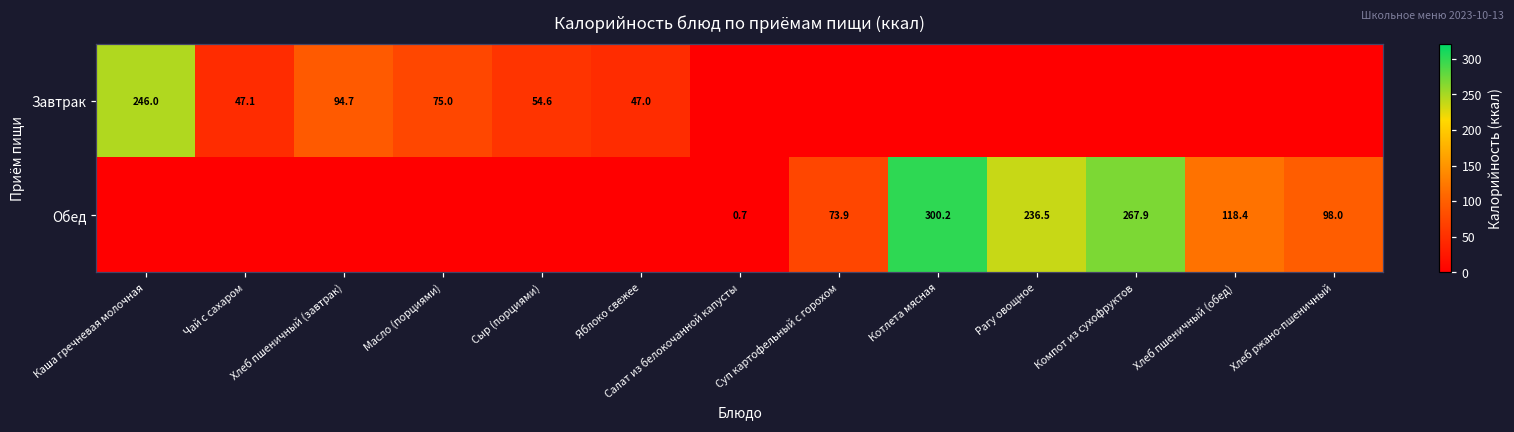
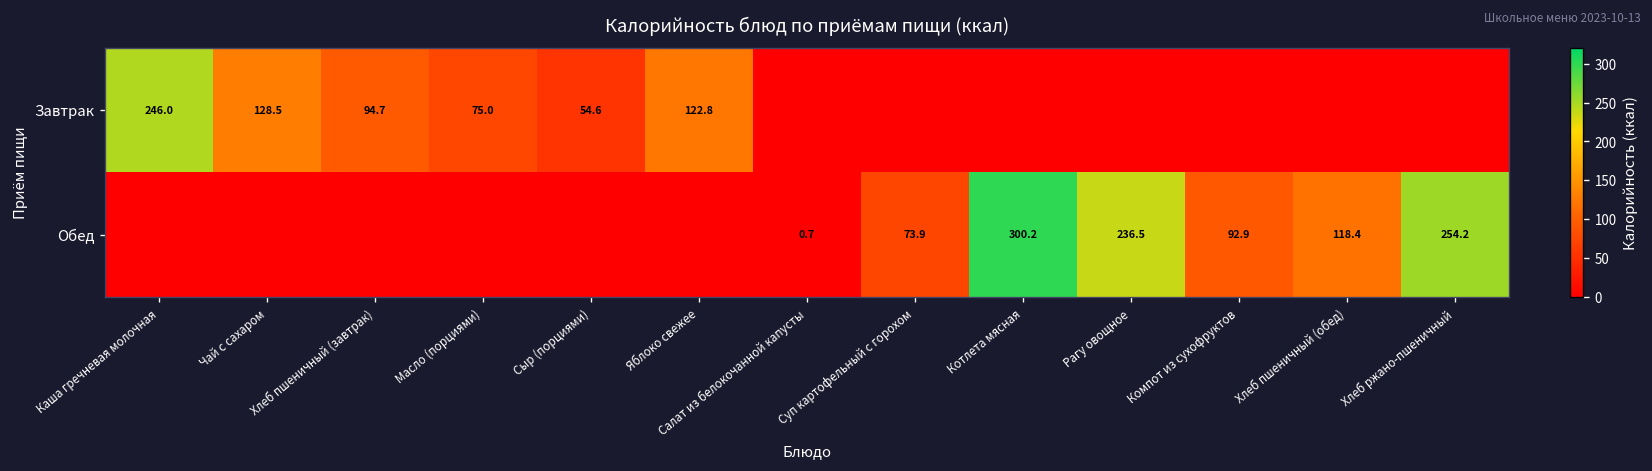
Завтрак, Чай с сахаром: 47.1 -> 128.5
Завтрак, Яблоко свежее: 47.0 -> 122.8
Обед, Компот из сухофруктов: 267.9 -> 92.9
Обед, Хлеб ржано-пшеничный: 98.0 -> 254.2
